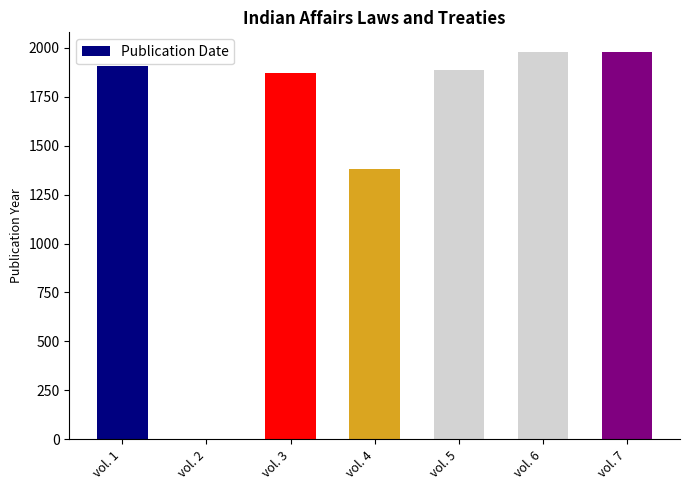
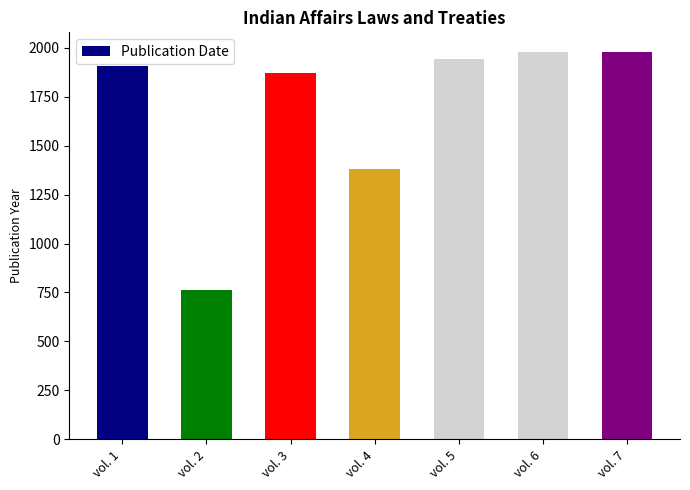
vol. 2: 0 -> 760
vol. 5: 1890 -> 1940
